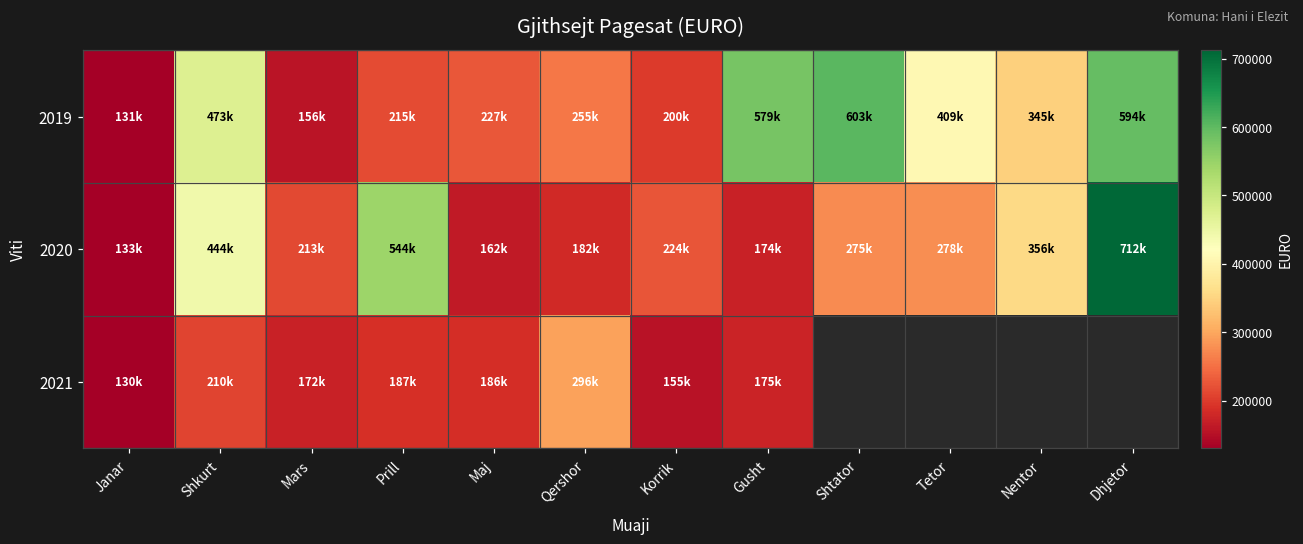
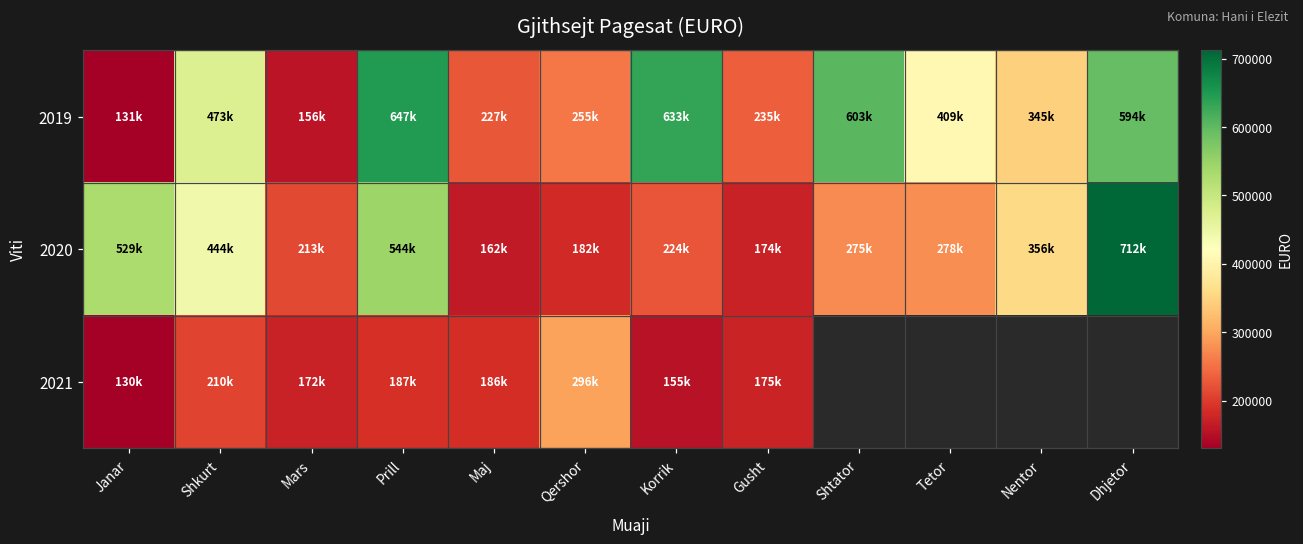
2019, Prill: 215k -> 647k
2019, Korrik: 200k -> 633k
2019, Gusht: 579k -> 235k
2020, Janar: 133k -> 529k
